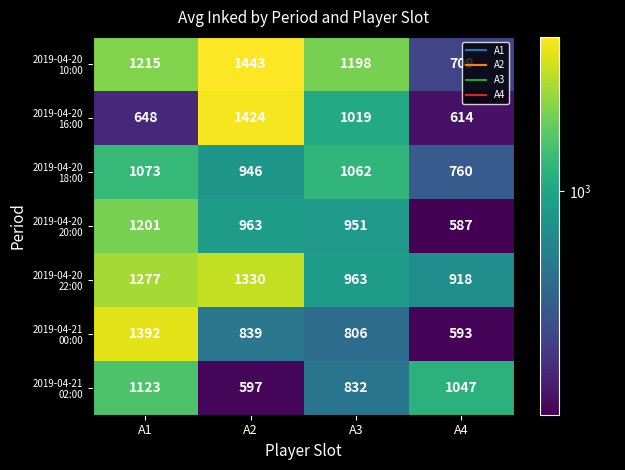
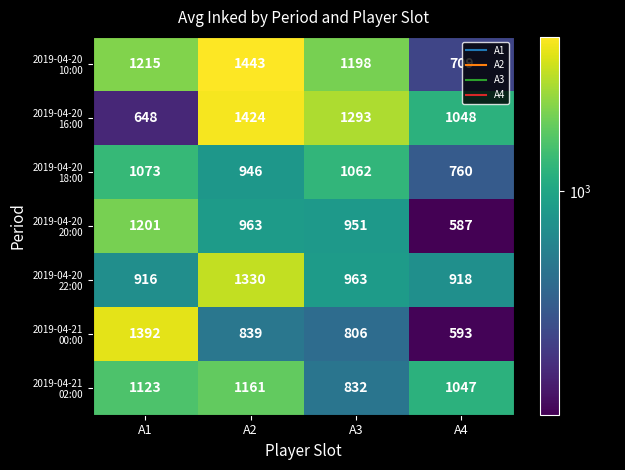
2019-04-20 16:00, A3: 1019 -> 1293
2019-04-20 16:00, A4: 614 -> 1048
2019-04-20 22:00, A1: 1277 -> 916
2019-04-21 02:00, A2: 597 -> 1161
